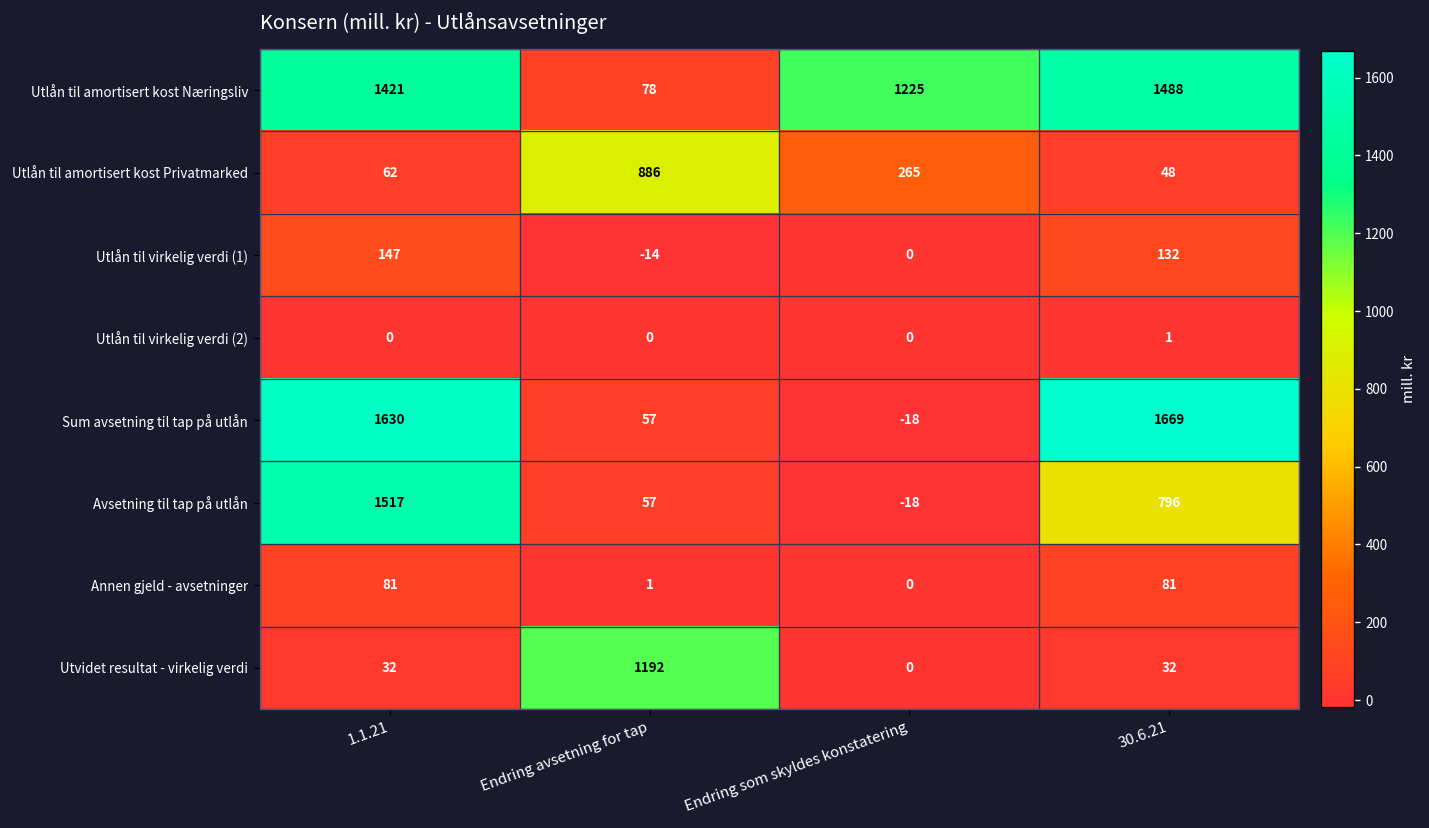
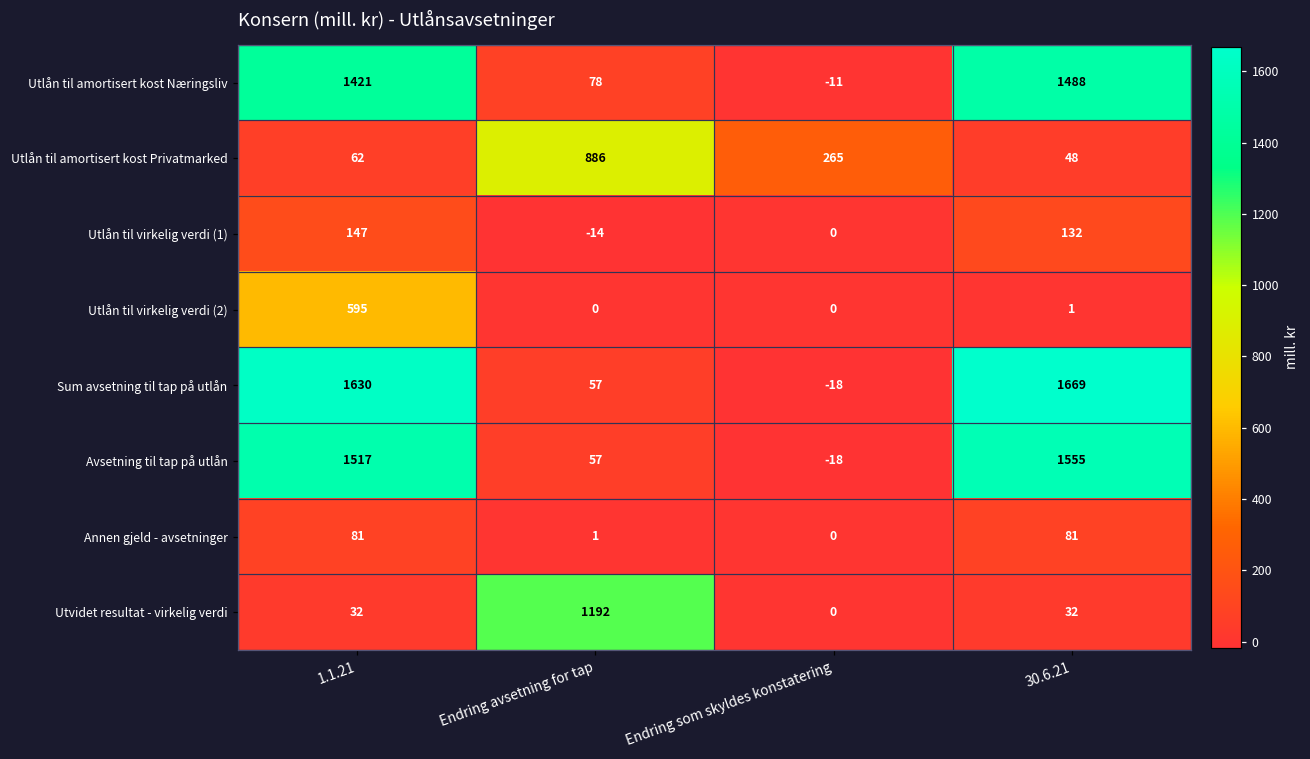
Utlån til amortisert kost Næringsliv, Endring som skyldes konstatering: 1225 -> -11
Utlån til virkelig verdi (2), 1.1.21: 0 -> 595
Avsetning til tap på utlån, 30.6.21: 796 -> 1555
